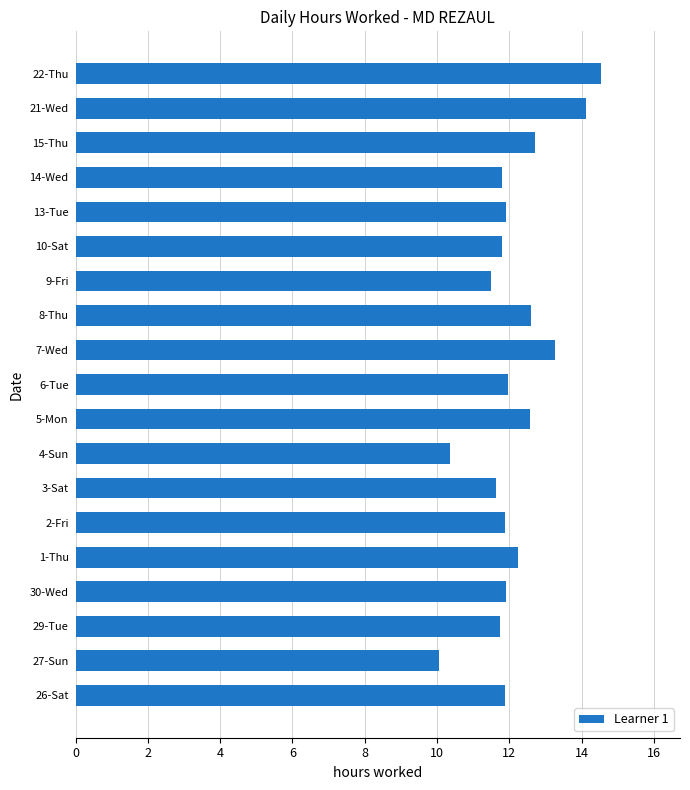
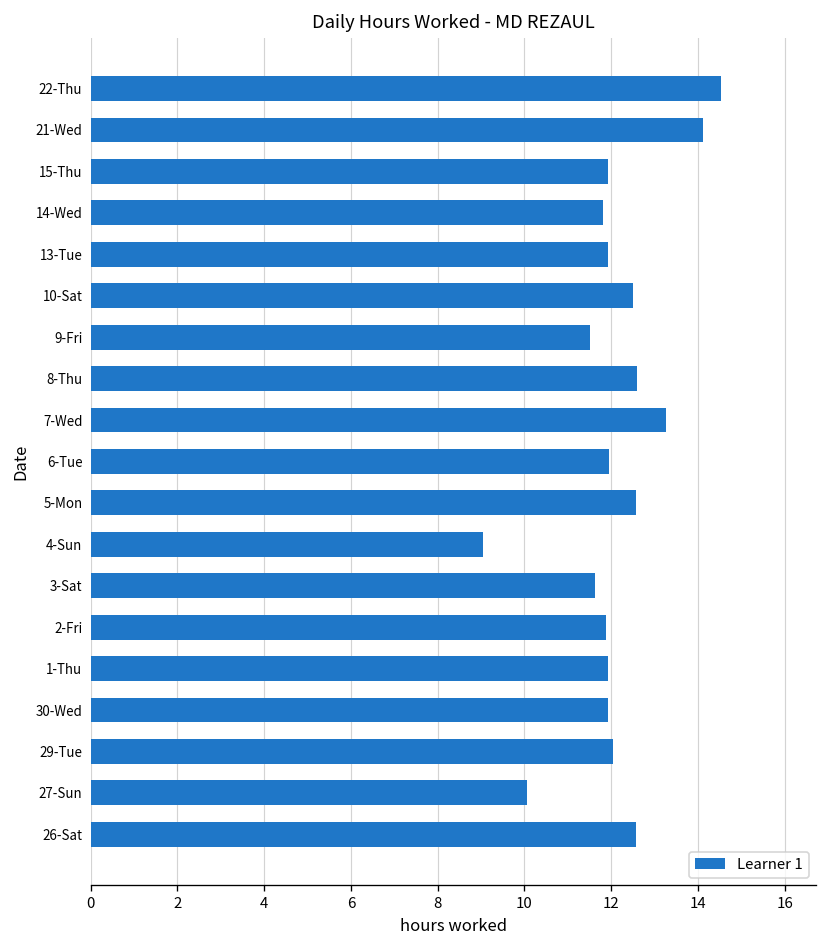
15-Thu: 12.7 -> 11.9
10-Sat: 11.8 -> 12.5
4-Sun: 10.4 -> 9.1
1-Thu: 12.3 -> 11.9
29-Tue: 11.8 -> 12.1
26-Sat: 11.9 -> 12.6
